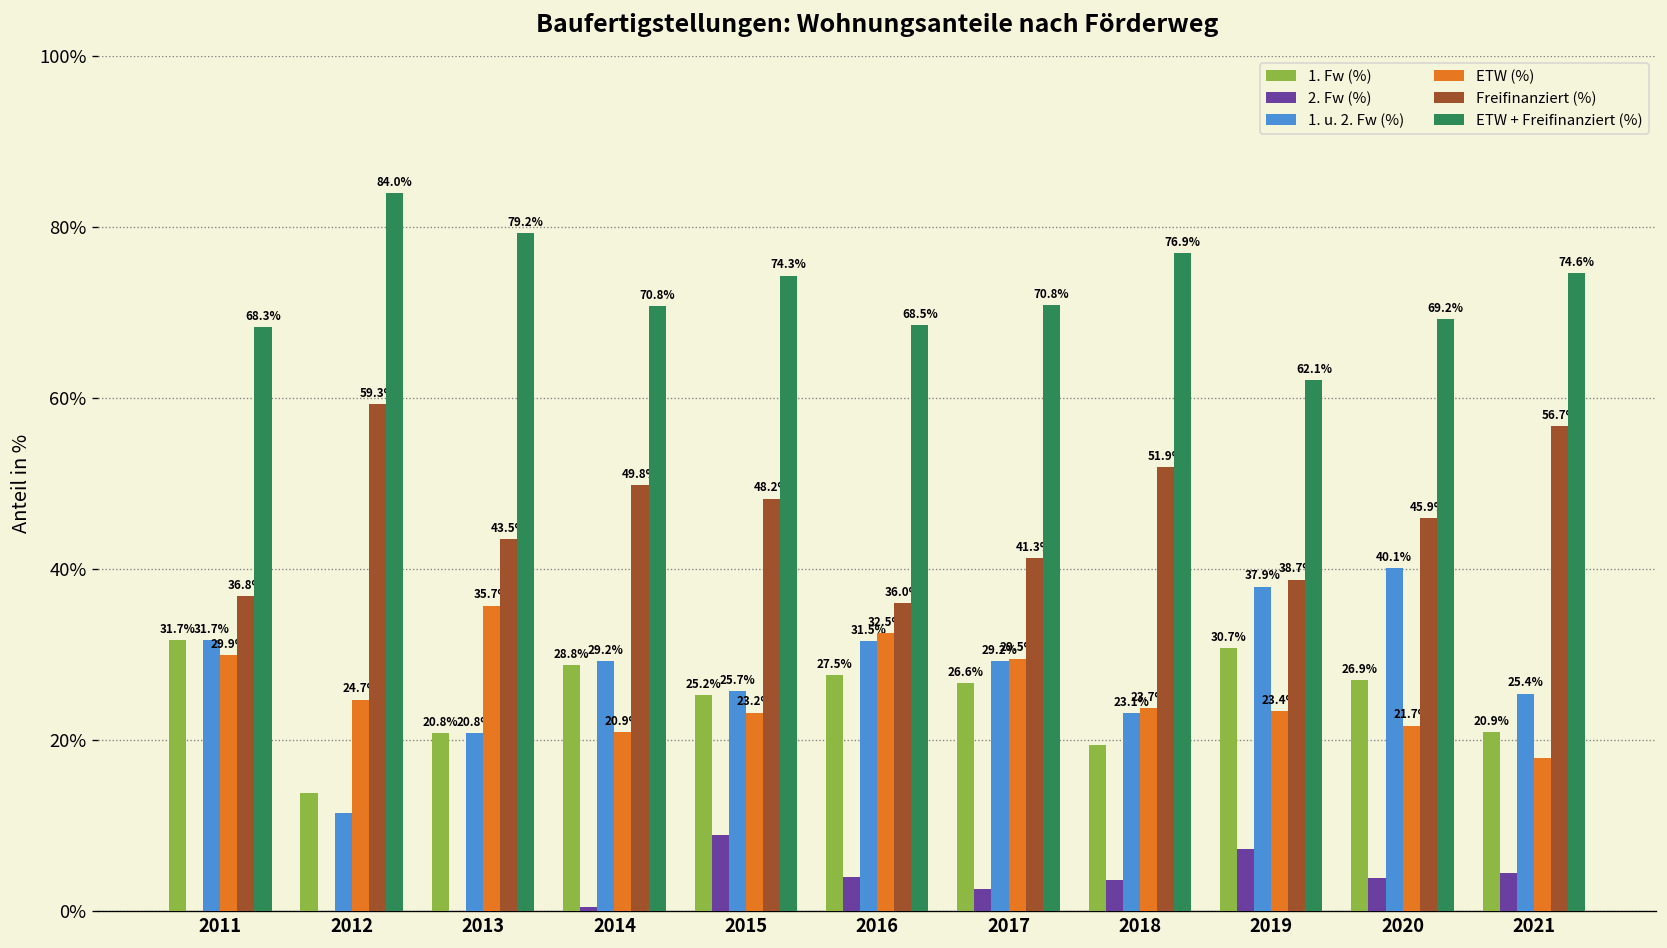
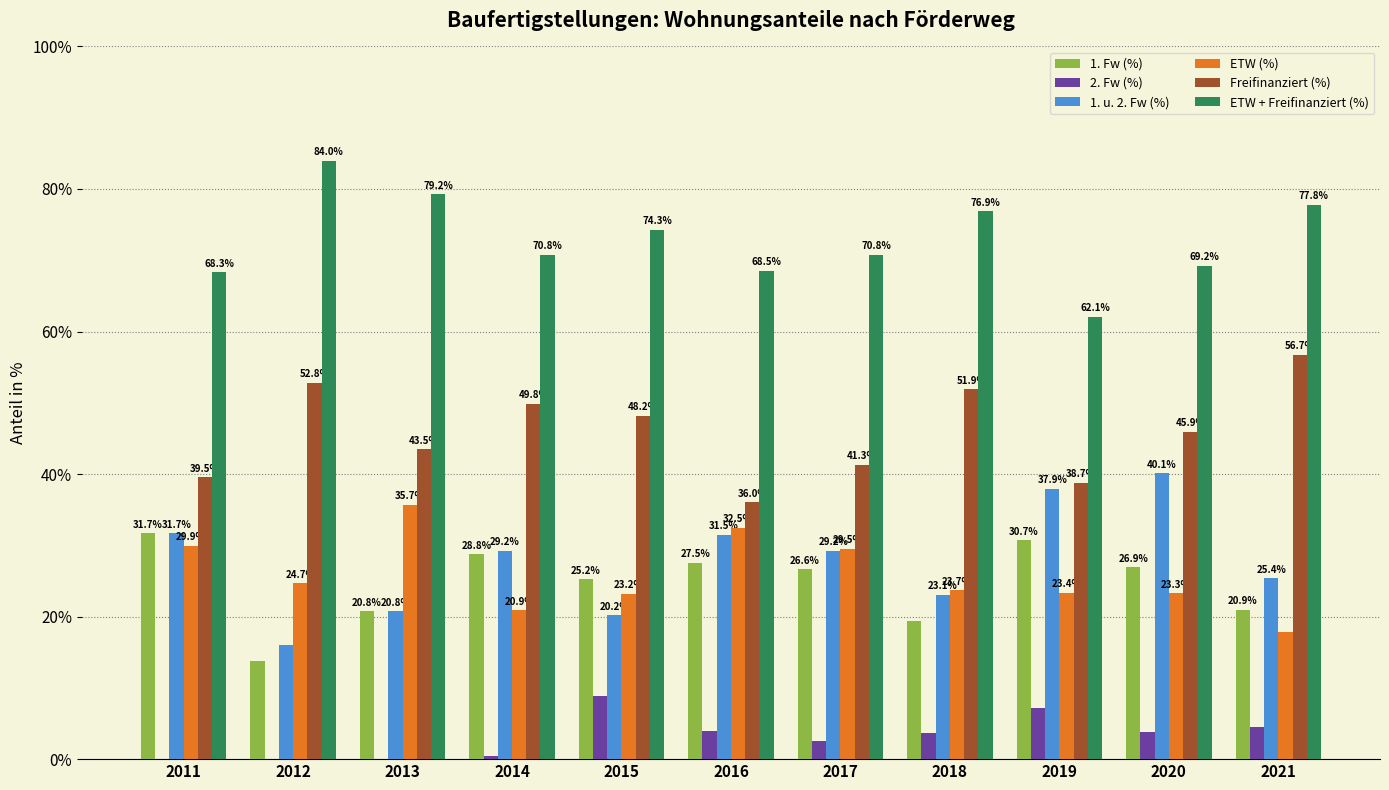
Freifinanziert (%), 2011: 36.8% -> 39.5%
1. u. 2. Fw (%), 2012: 12% -> 16%
Freifinanziert (%), 2012: 59.3% -> 52.8%
1. u. 2. Fw (%), 2015: 25.7% -> 20.2%
ETW (%), 2020: 21.7% -> 23.3%
ETW + Freifinanziert (%), 2021: 74.6% -> 77.8%
